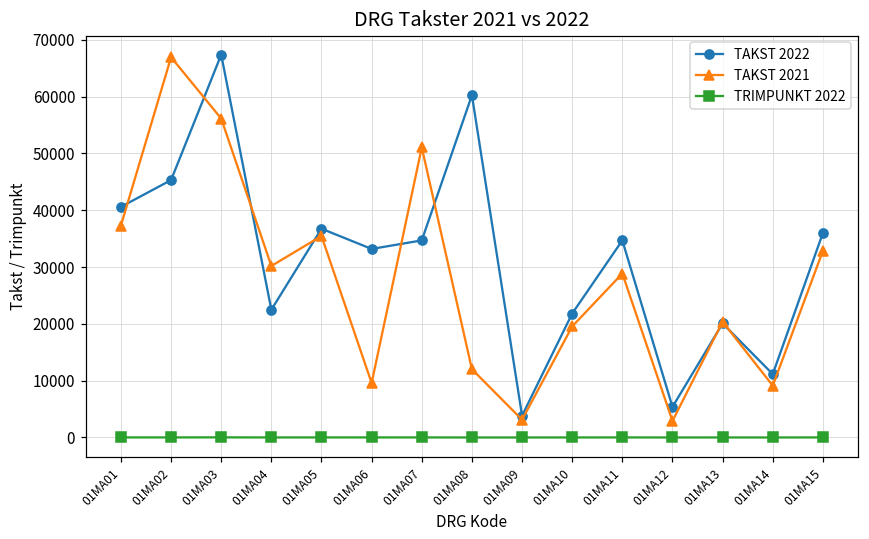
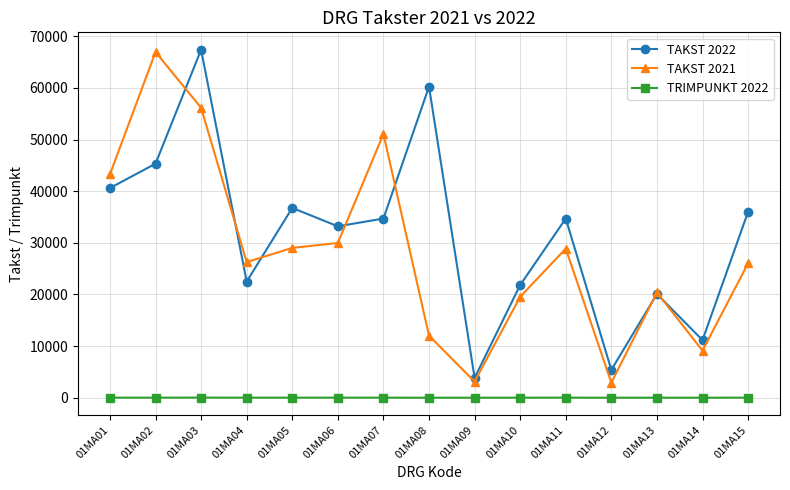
TAKST 2021, 01MA01: 37000 -> 43000
TAKST 2021, 01MA04: 30000 -> 26000
TAKST 2021, 01MA05: 35000 -> 29000
TAKST 2021, 01MA06: 10000 -> 30000
TAKST 2021, 01MA15: 33000 -> 26000
